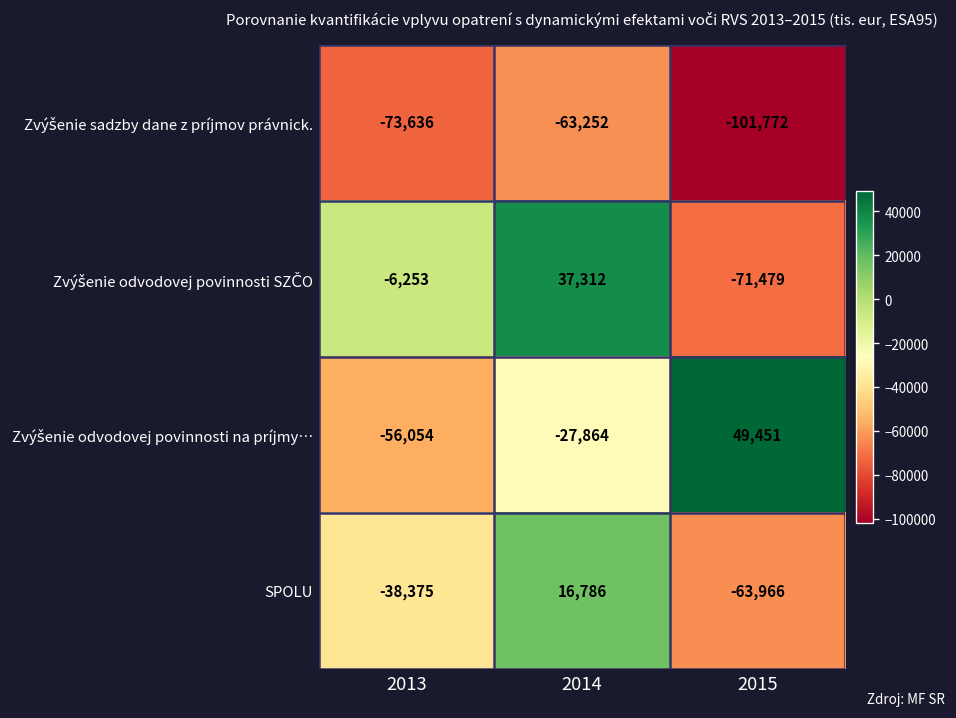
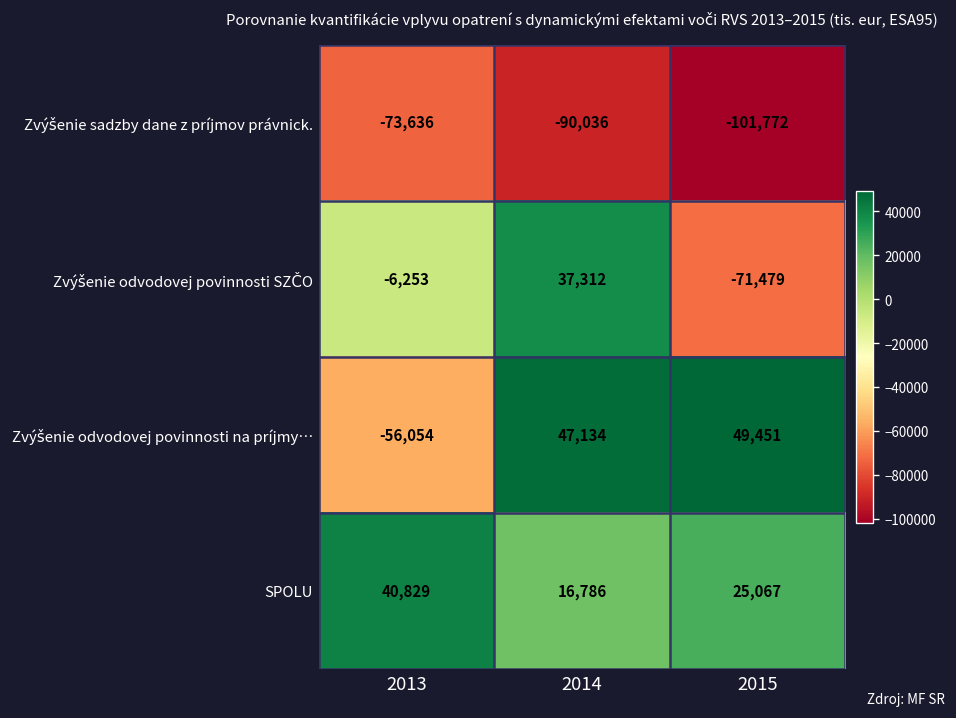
Zvýšenie sadzby dane z príjmov právnick., 2014: -63,252 -> -90,036
Zvýšenie odvodovej povinnosti na príjmy…, 2014: -27,864 -> 47,134
SPOLU, 2013: -38,375 -> 40,829
SPOLU, 2015: -63,966 -> 25,067
